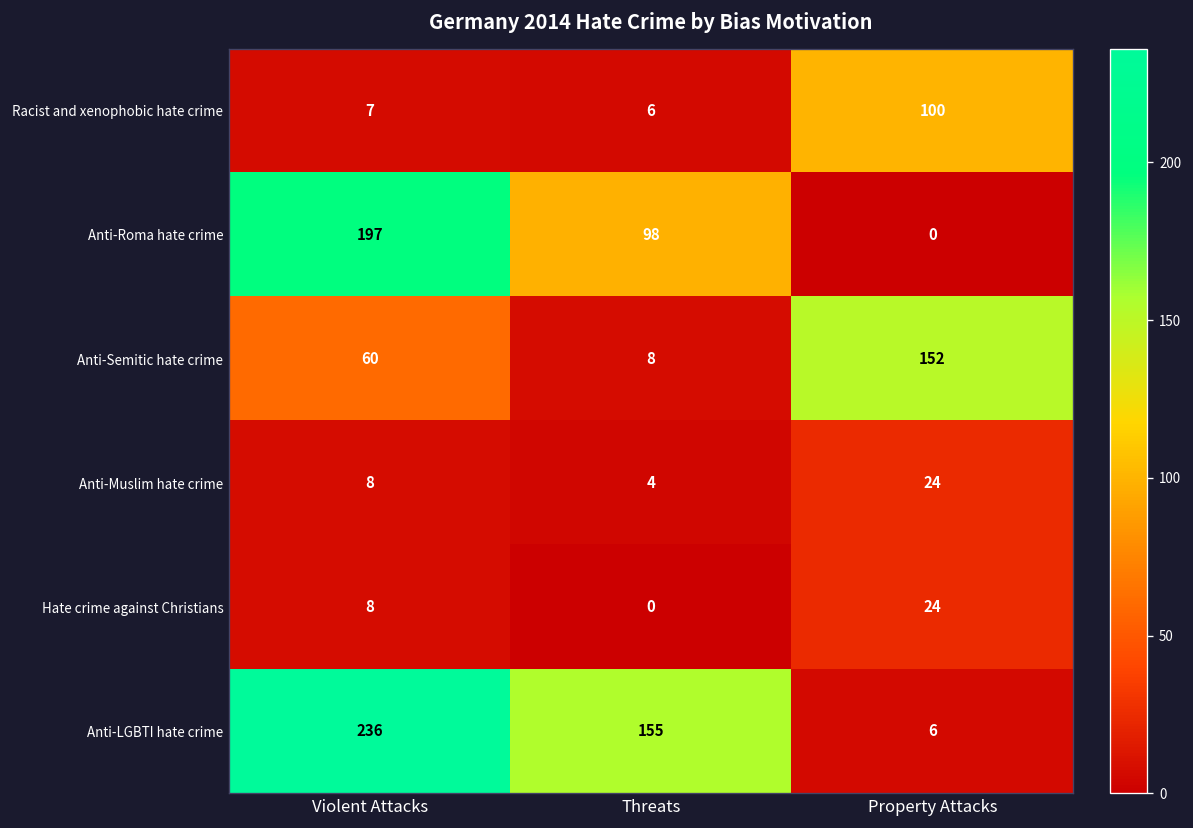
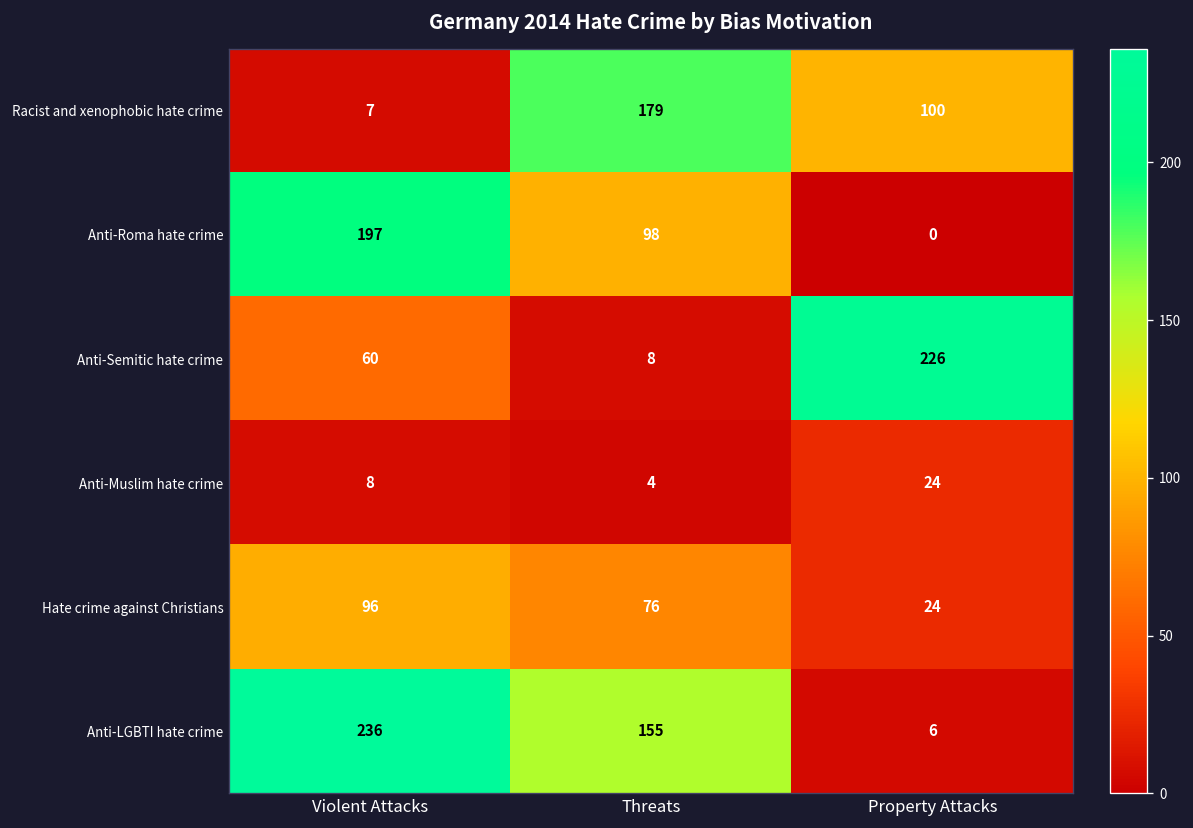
Racist and xenophobic hate crime, Threats: 6 -> 179
Anti-Semitic hate crime, Property Attacks: 152 -> 226
Hate crime against Christians, Violent Attacks: 8 -> 96
Hate crime against Christians, Threats: 0 -> 76
